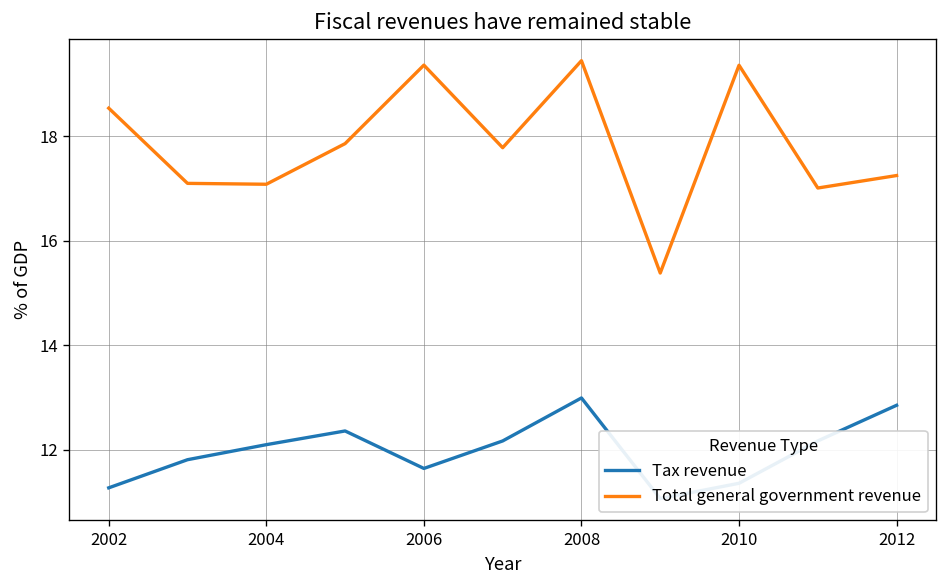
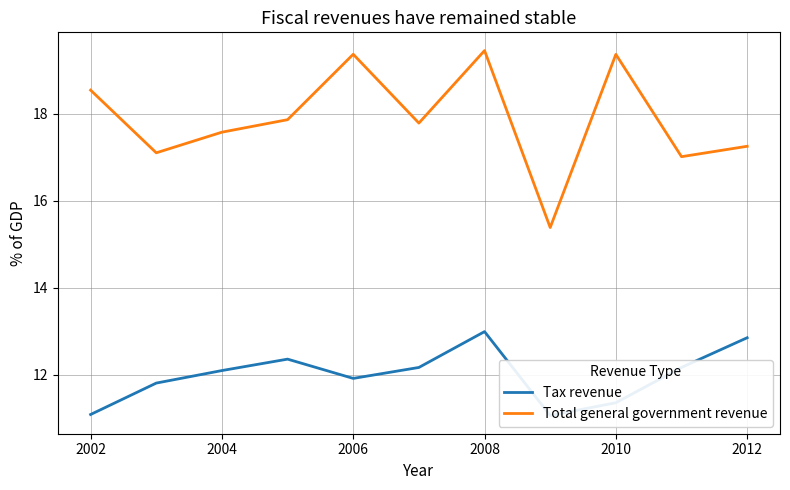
Tax revenue, 2002: 11.3 -> 11.1
Total general government revenue, 2004: 17.1 -> 17.6
Tax revenue, 2006: 11.6 -> 11.9
